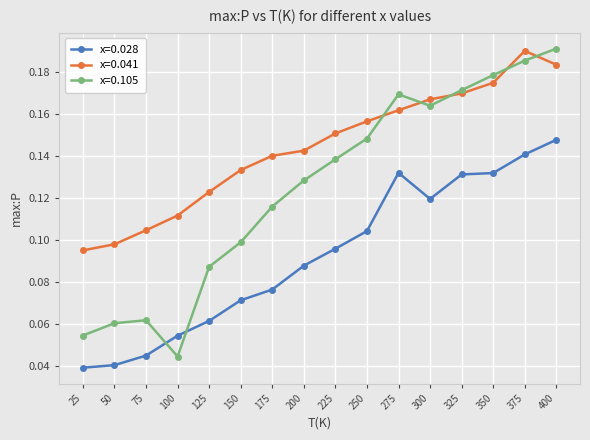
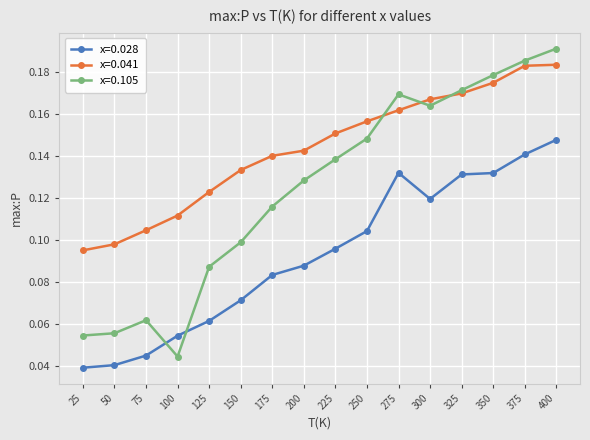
x=0.105, 50: 0.060 -> 0.056
x=0.028, 175: 0.076 -> 0.083
x=0.041, 375: 0.190 -> 0.183
